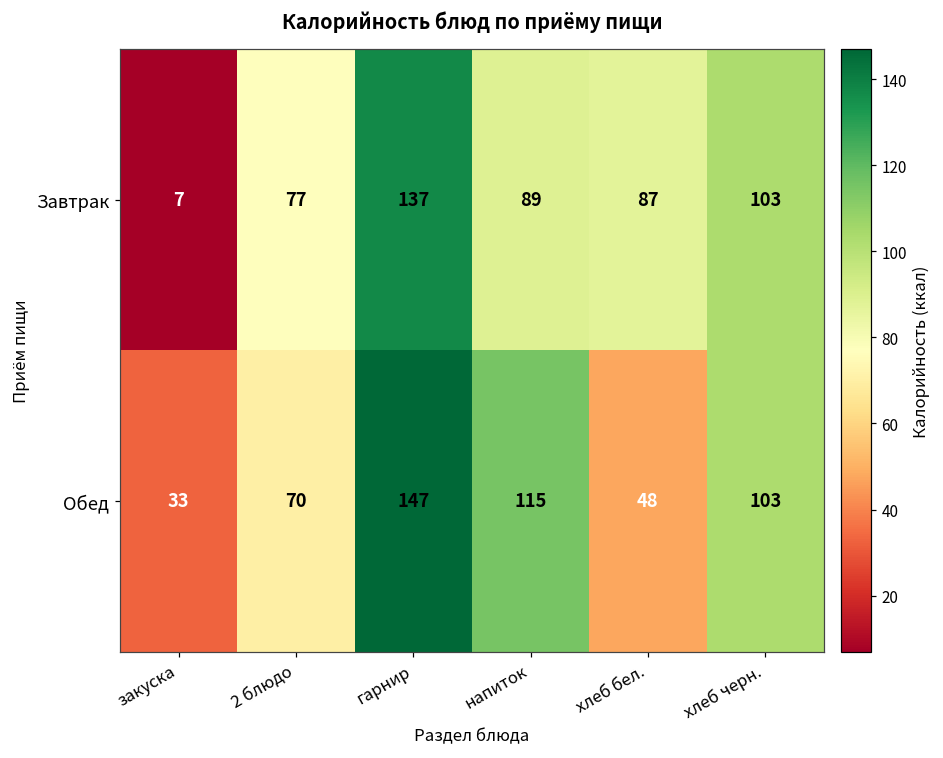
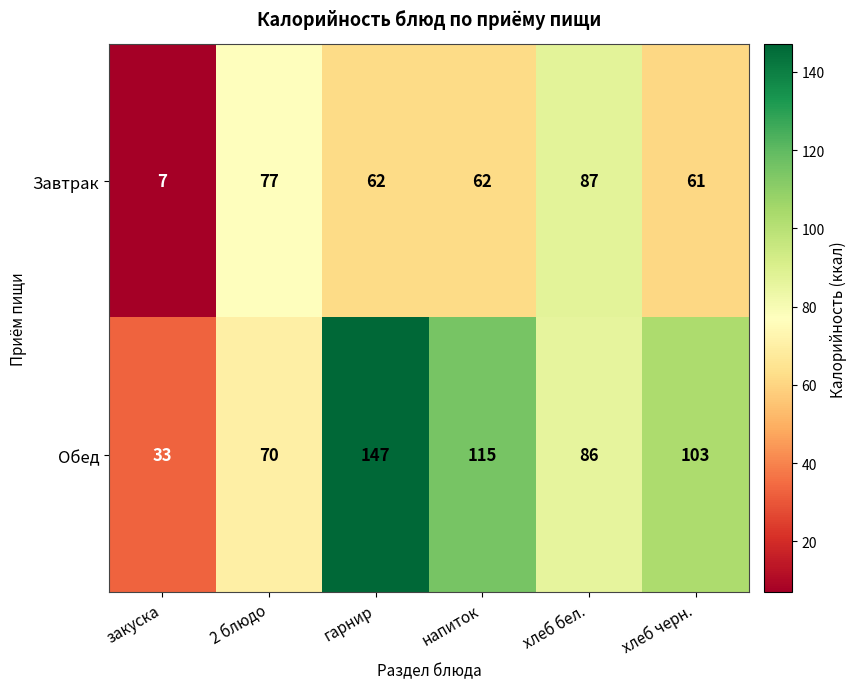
Завтрак, гарнир: 137 -> 62
Завтрак, напиток: 89 -> 62
Завтрак, хлеб черн.: 103 -> 61
Обед, хлеб бел.: 48 -> 86
